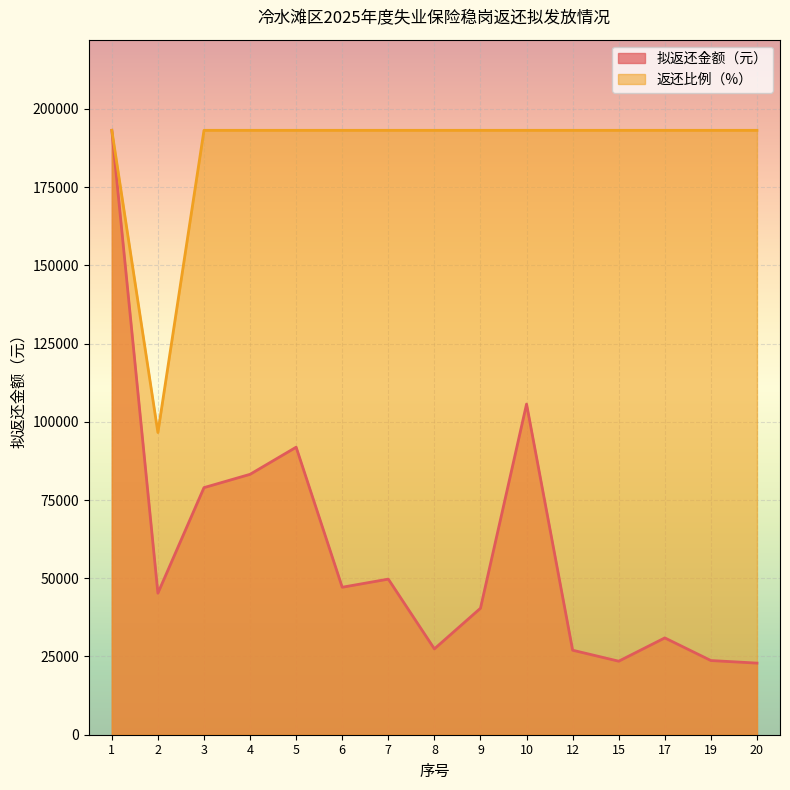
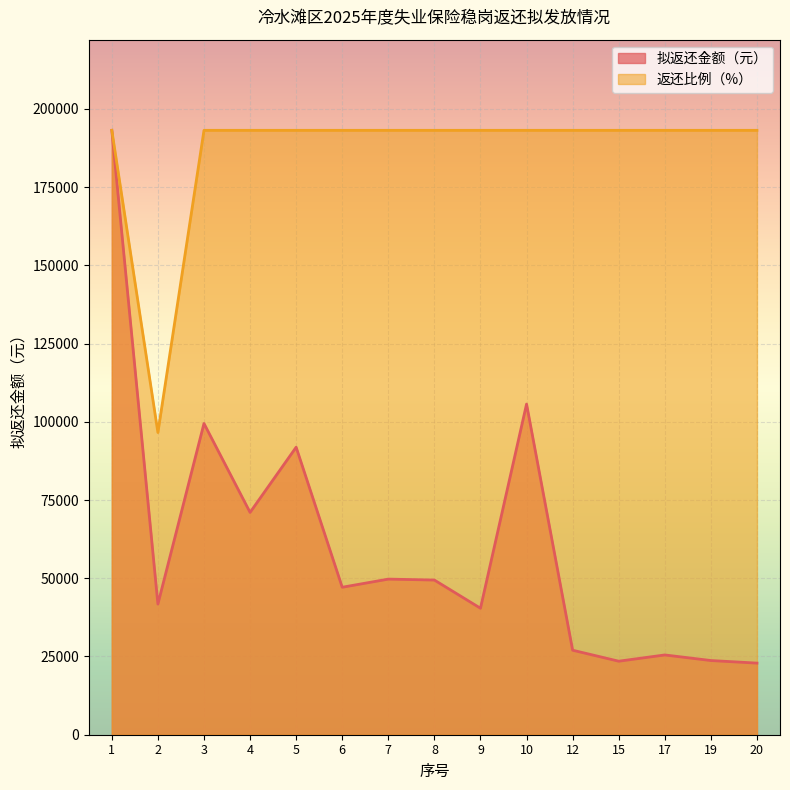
拟返还金额（元）, 2: 45000 -> 42000
拟返还金额（元）, 3: 79000 -> 99000
拟返还金额（元）, 4: 83000 -> 71000
拟返还金额（元）, 8: 27000 -> 49000
拟返还金额（元）, 17: 31000 -> 25000
